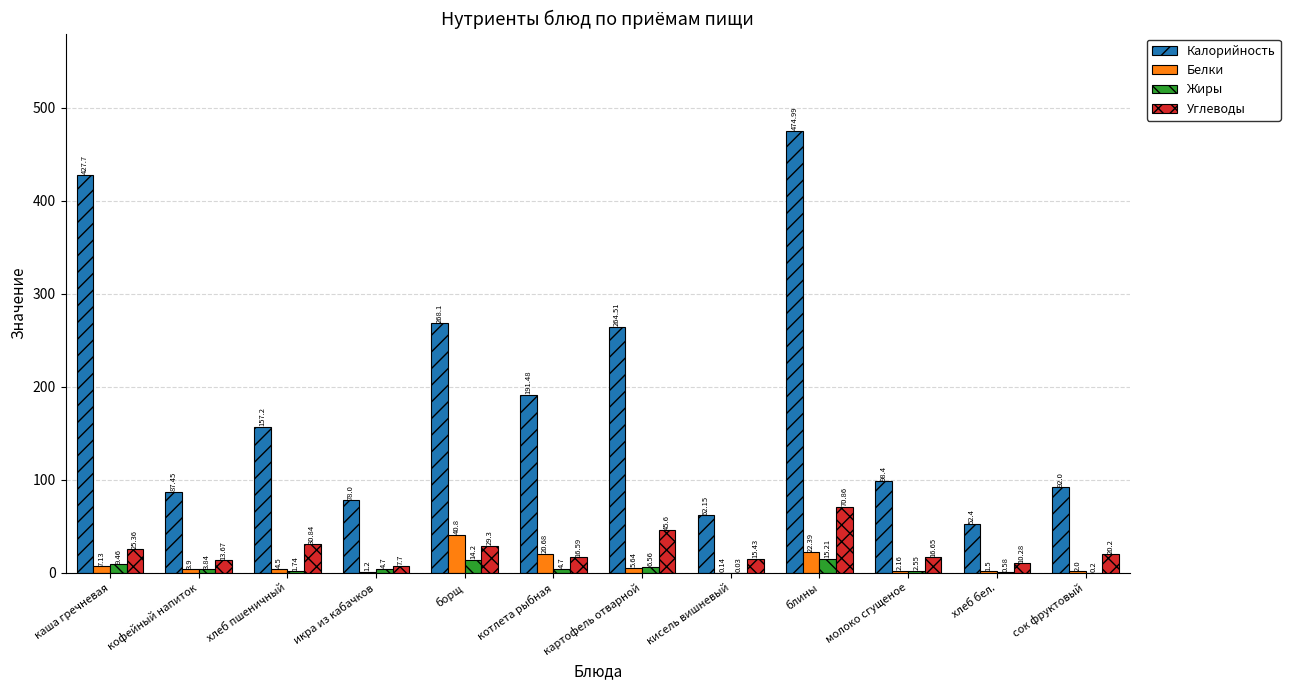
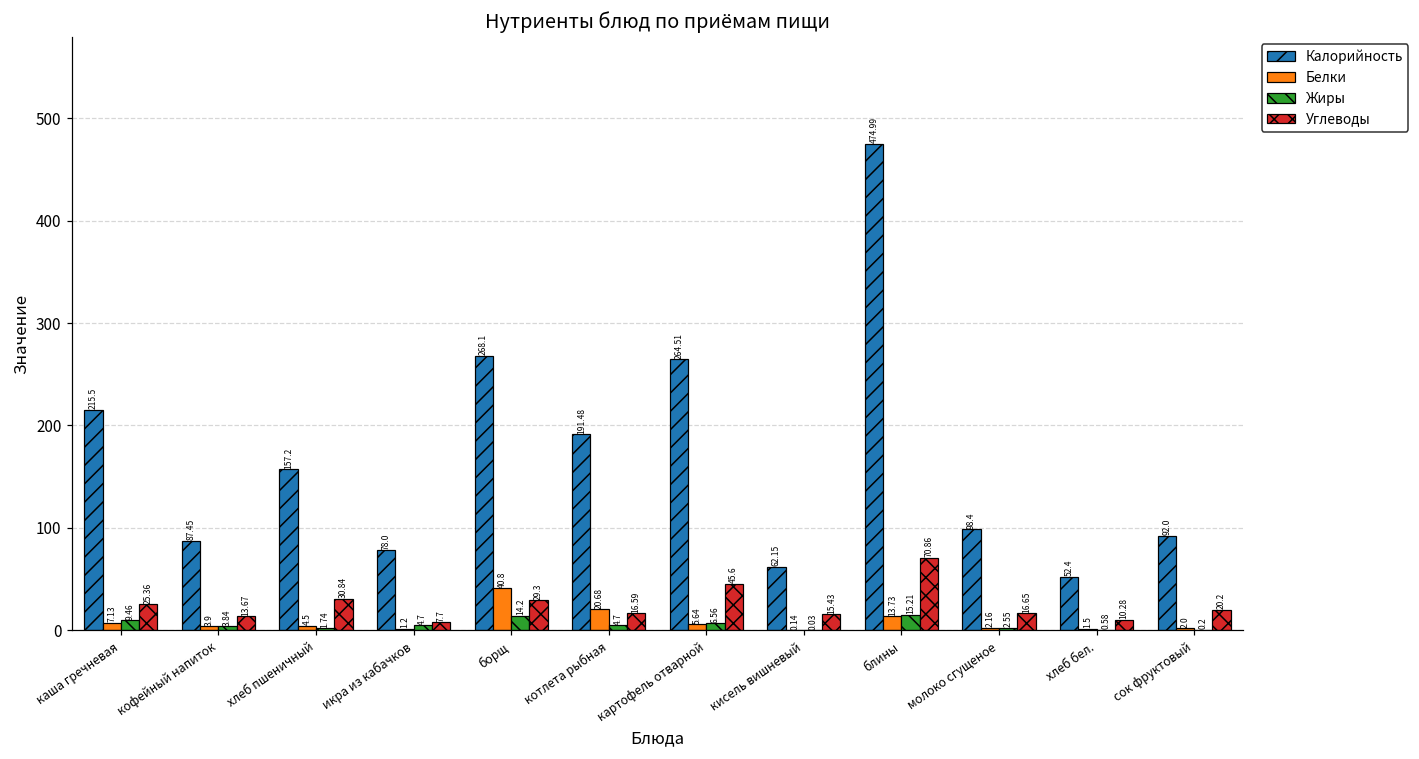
Калорийность, каша гречневая: 427.7 -> 215.5
Белки, блины: 22.39 -> 13.73
